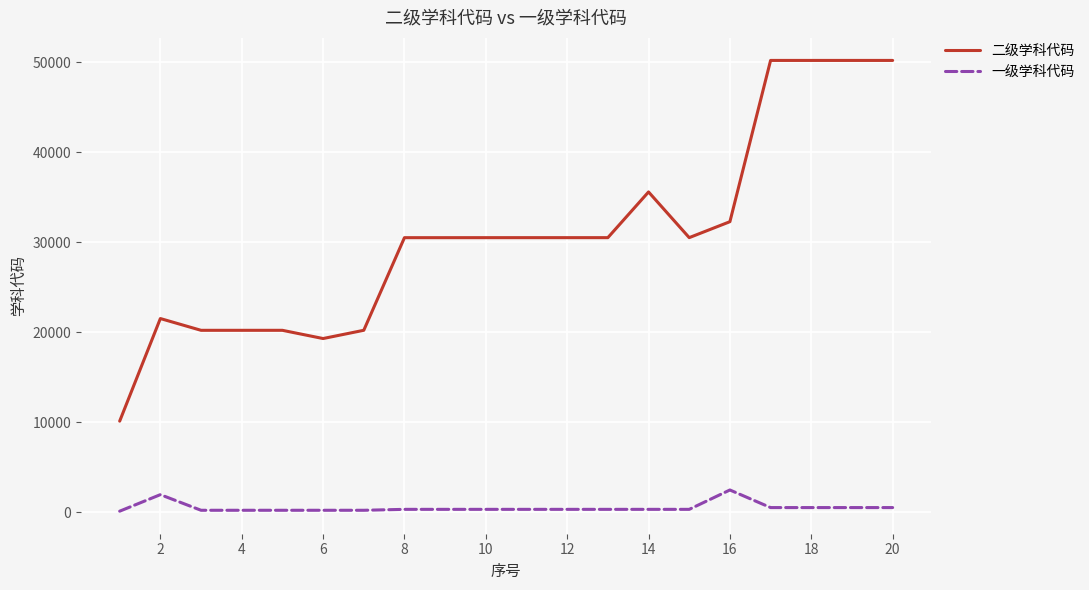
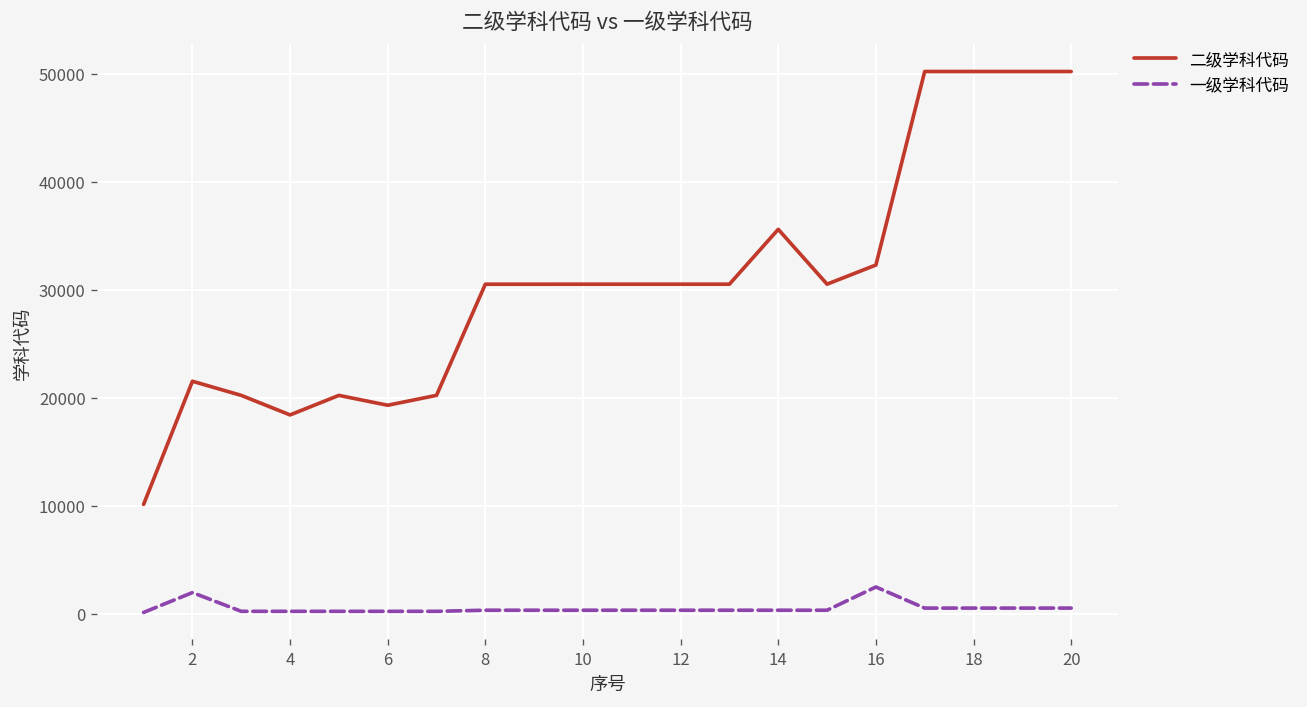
二级学科代码, 4: 20000 -> 18000
